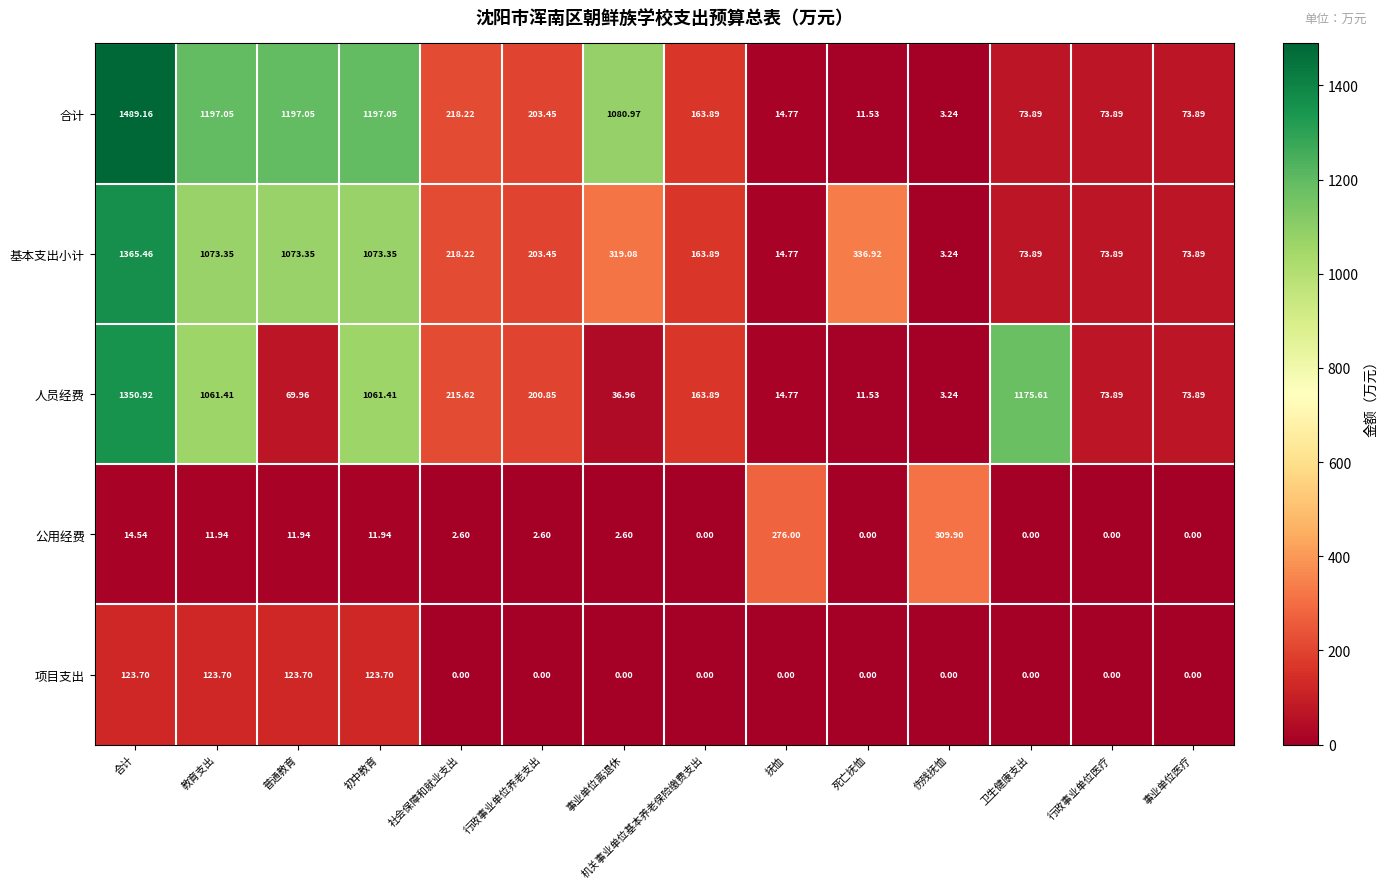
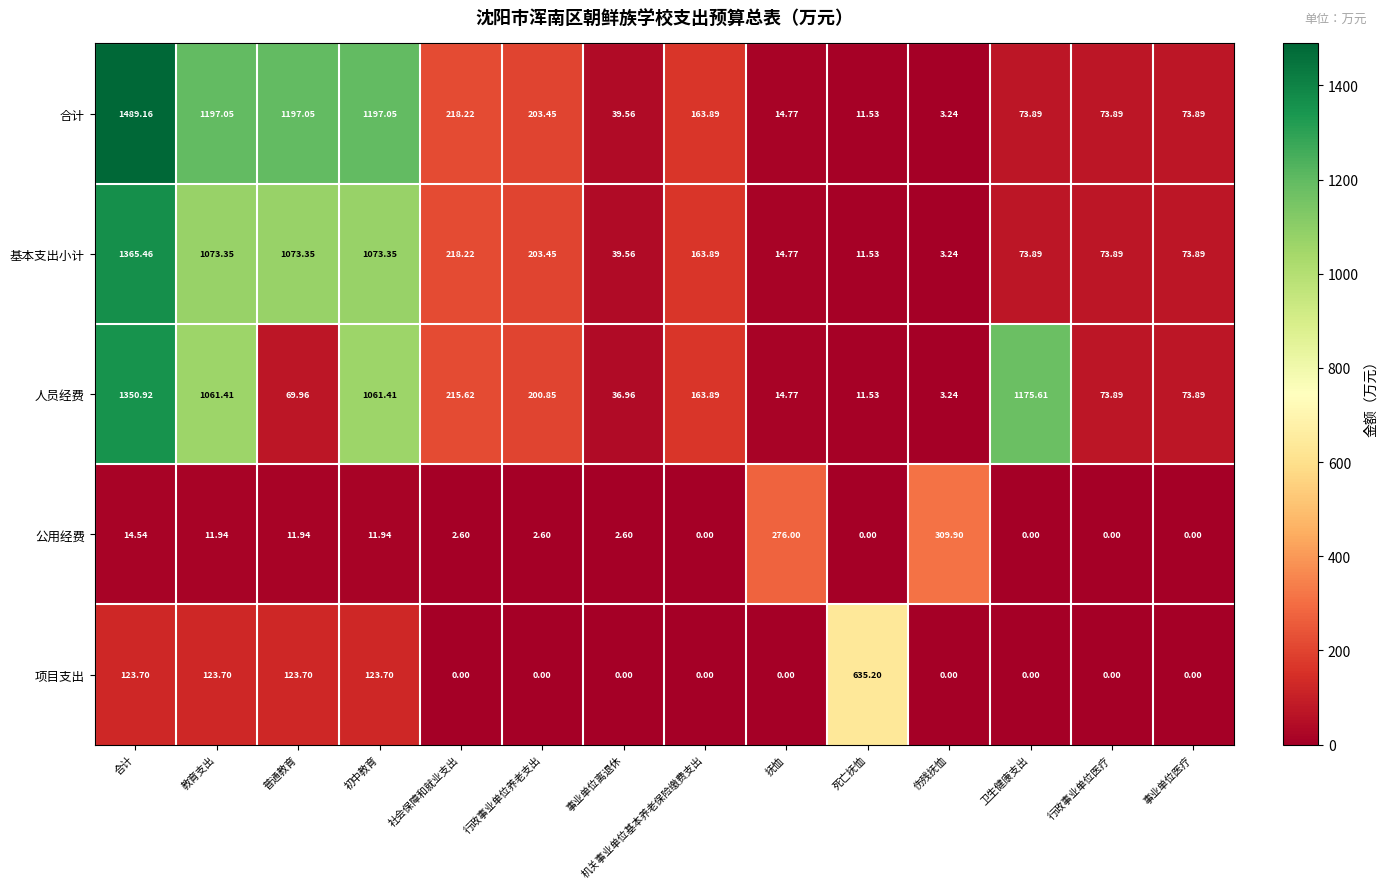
合计, 事业单位离退休: 1080.97 -> 39.56
基本支出小计, 事业单位离退休: 319.08 -> 39.56
基本支出小计, 死亡抚恤: 336.92 -> 11.53
项目支出, 死亡抚恤: 0.00 -> 635.20
